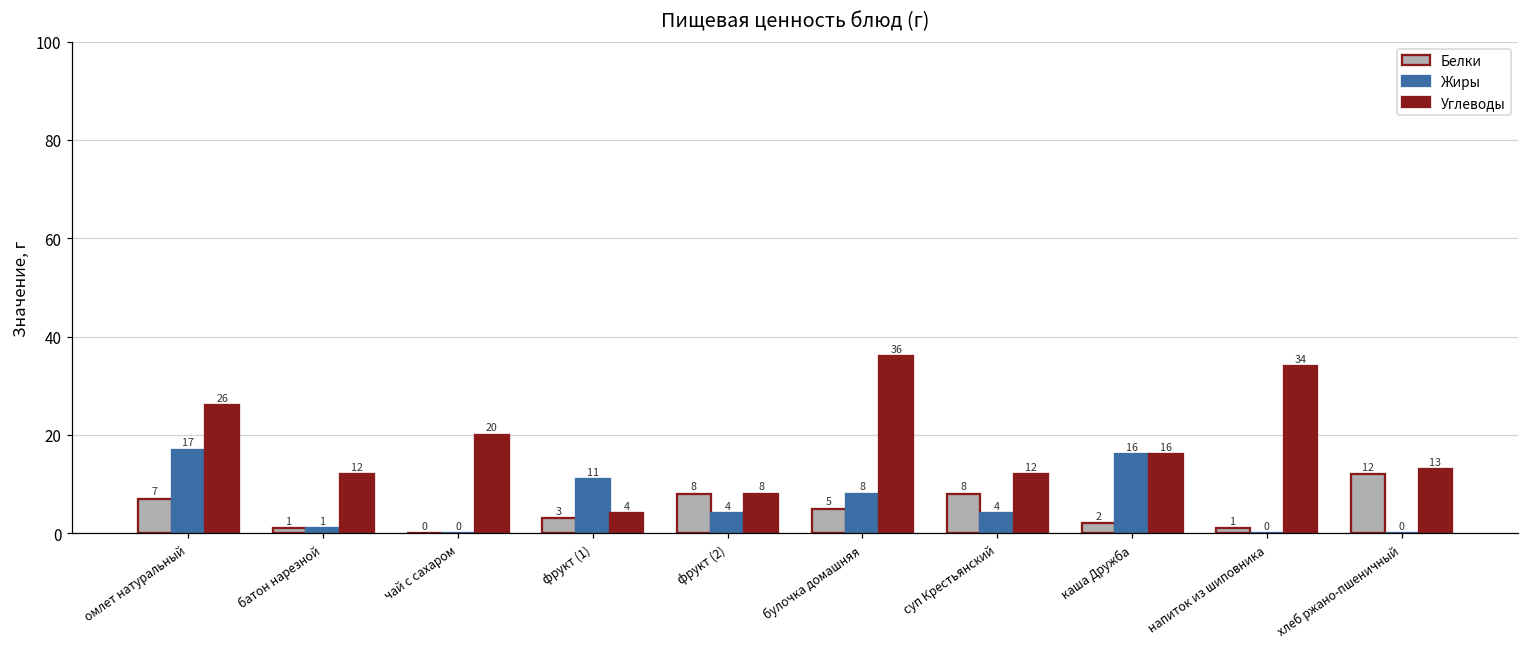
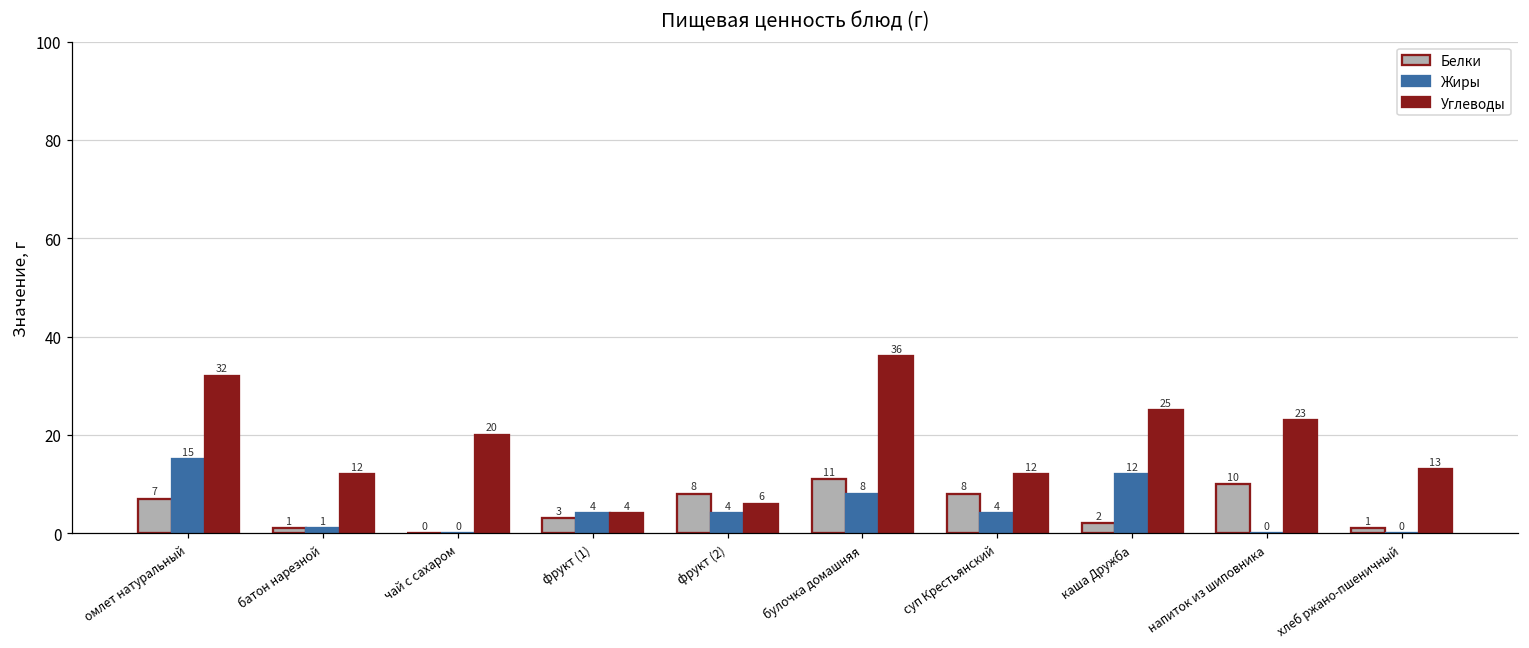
Жиры, омлет натуральный: 17 -> 15
Углеводы, омлет натуральный: 26 -> 32
Жиры, фрукт (1): 11 -> 4
Углеводы, фрукт (2): 8 -> 6
Белки, булочка домашняя: 5 -> 11
Жиры, каша Дружба: 16 -> 12
Углеводы, каша Дружба: 16 -> 25
Белки, напиток из шиповника: 1 -> 10
Углеводы, напиток из шиповника: 34 -> 23
Белки, хлеб ржано-пшеничный: 12 -> 1
